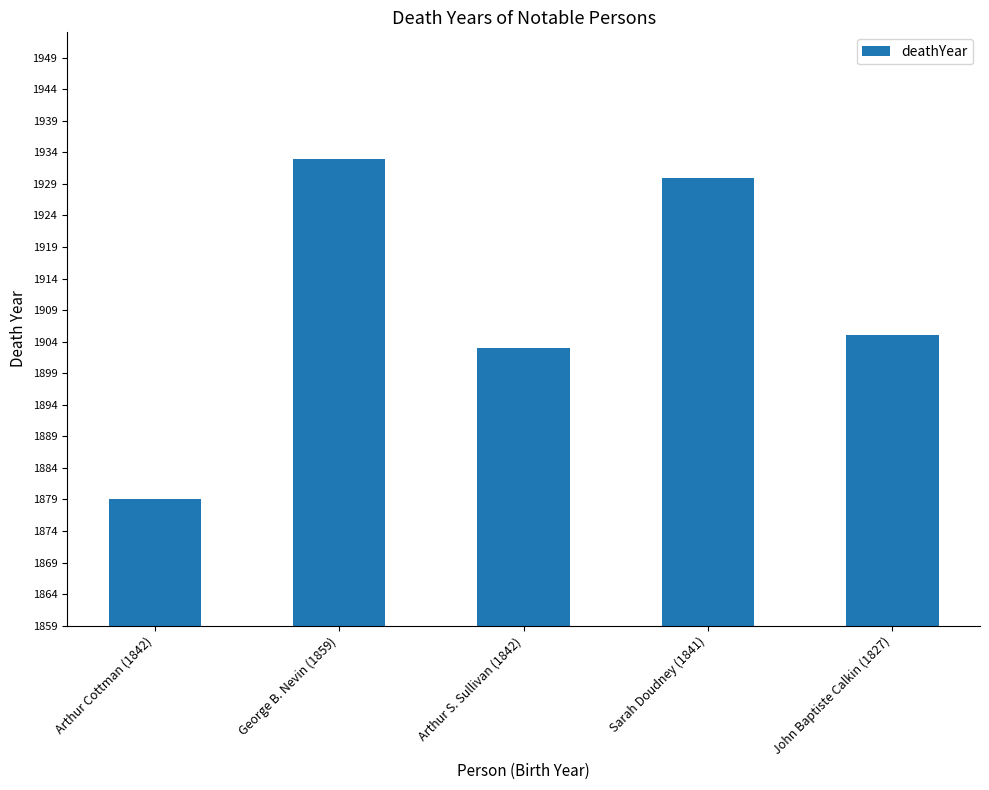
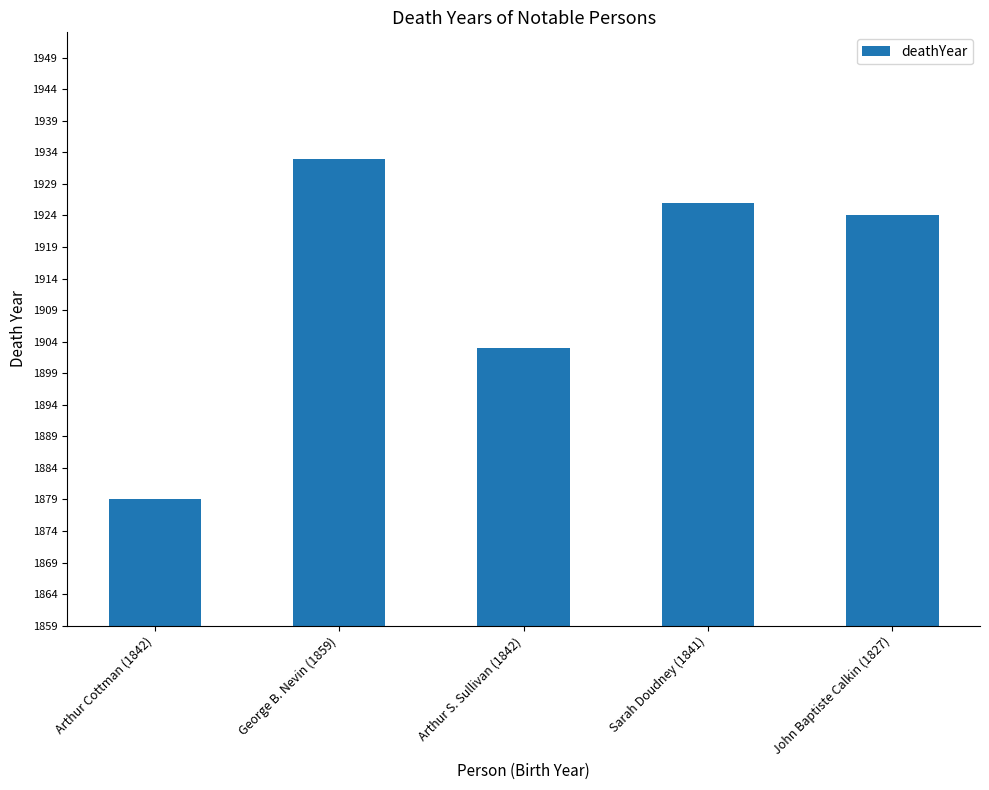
Sarah Doudney (1841): 1930 -> 1926
John Baptiste Calkin (1827): 1905 -> 1924
